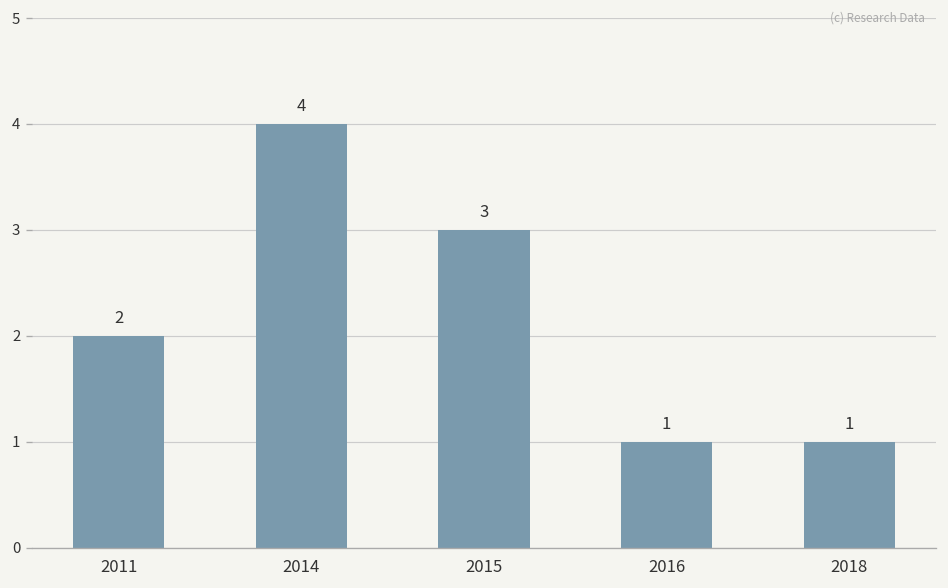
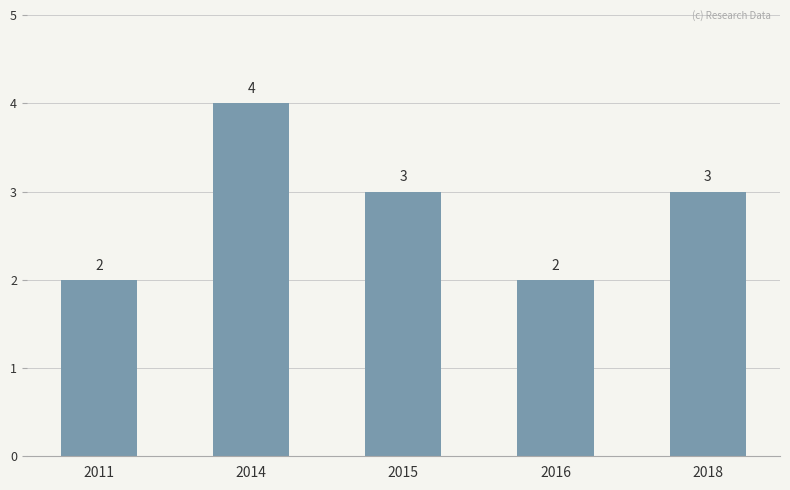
2016: 1 -> 2
2018: 1 -> 3
